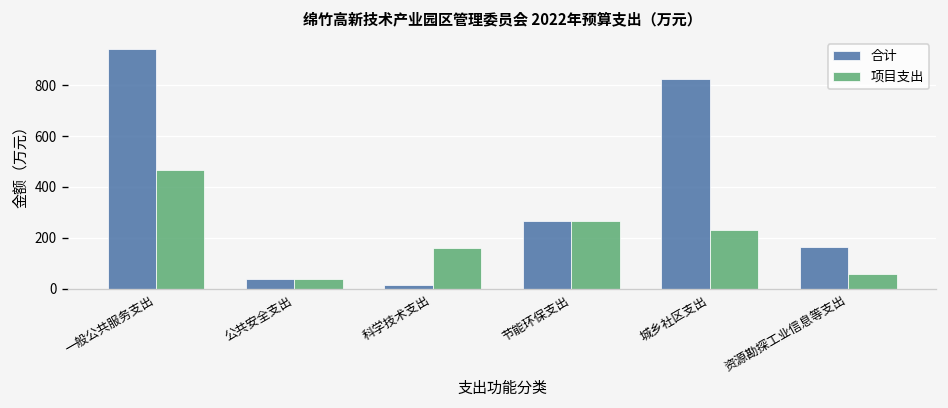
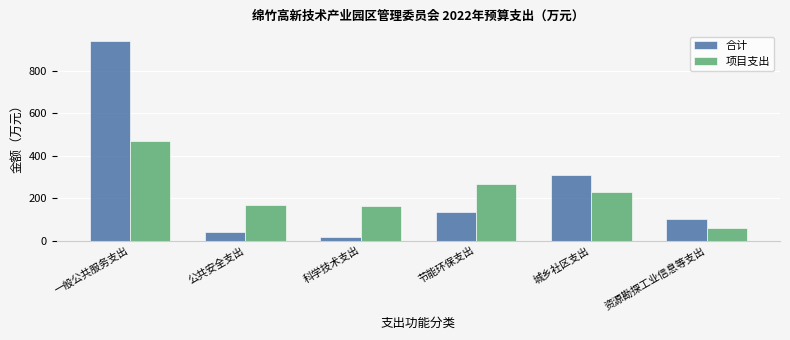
项目支出, 公共安全支出: 40 -> 170
合计, 节能环保支出: 270 -> 130
合计, 城乡社区支出: 820 -> 310
合计, 资源勘探工业信息等支出: 160 -> 100
